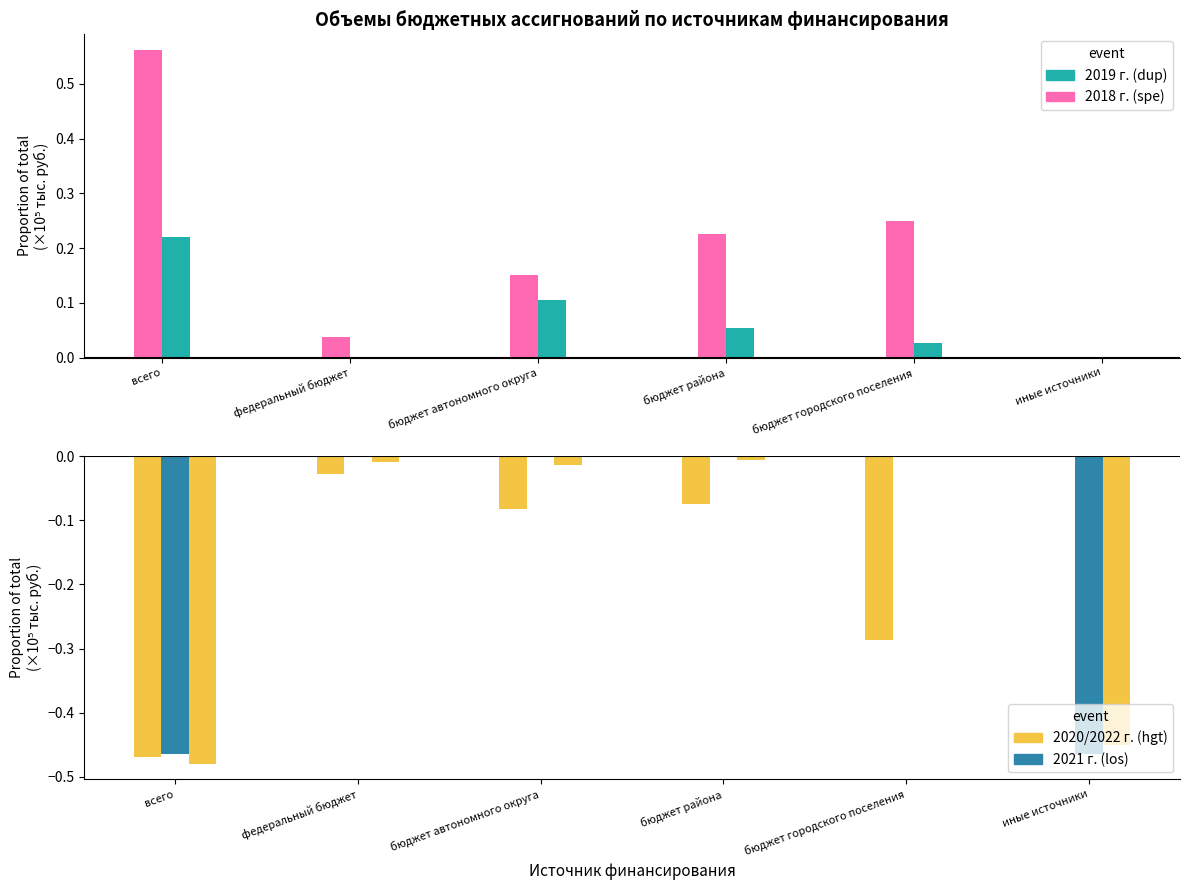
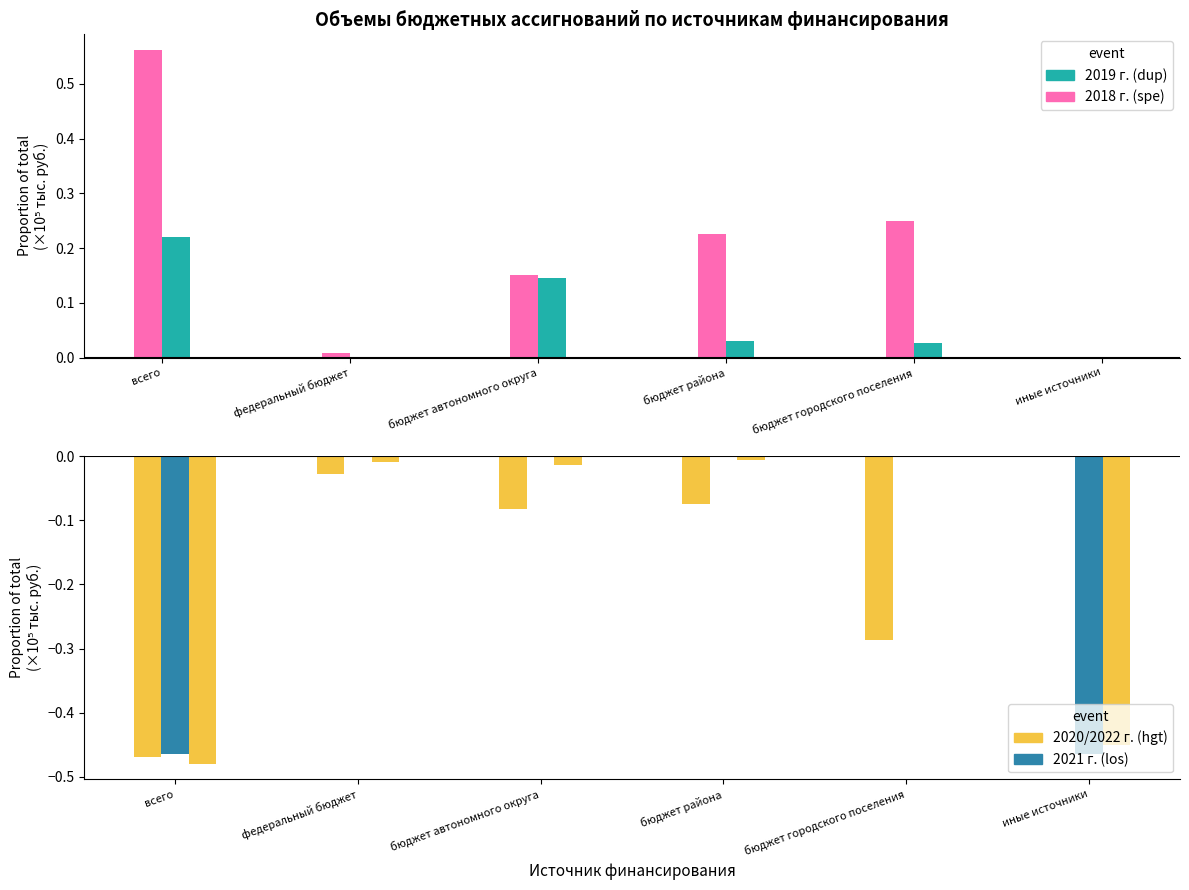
Объемы бюджетных ассигнований по источникам финансирования, 2018 г. (spe), федеральный бюджет: 0.04 -> 0.01
Объемы бюджетных ассигнований по источникам финансирования, 2019 г. (dup), бюджет автономного округа: 0.10 -> 0.15
Объемы бюджетных ассигнований по источникам финансирования, 2019 г. (dup), бюджет района: 0.05 -> 0.03
